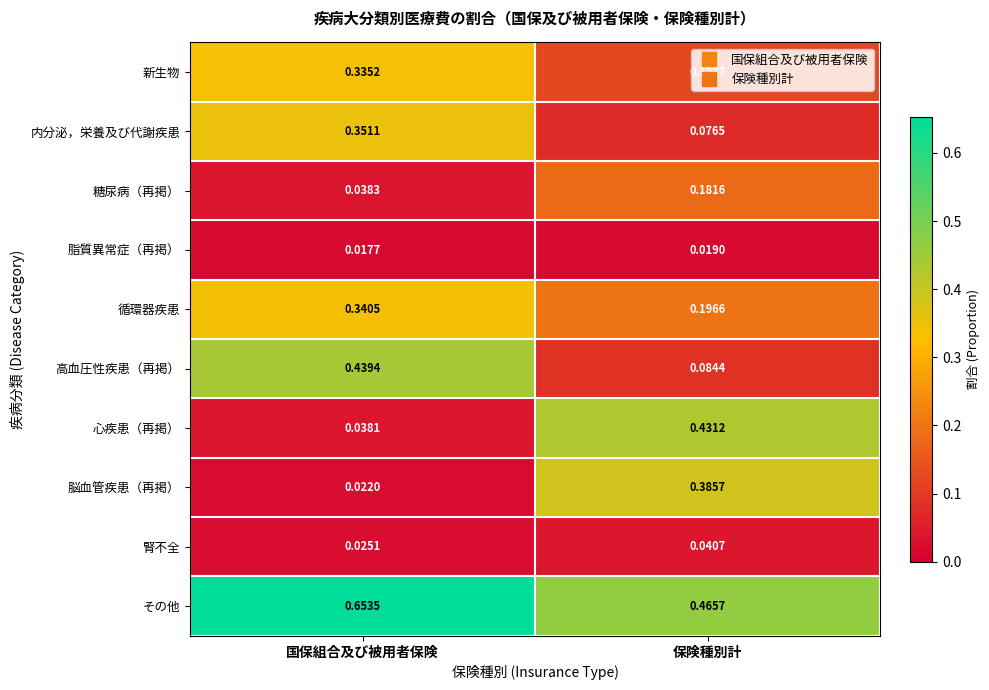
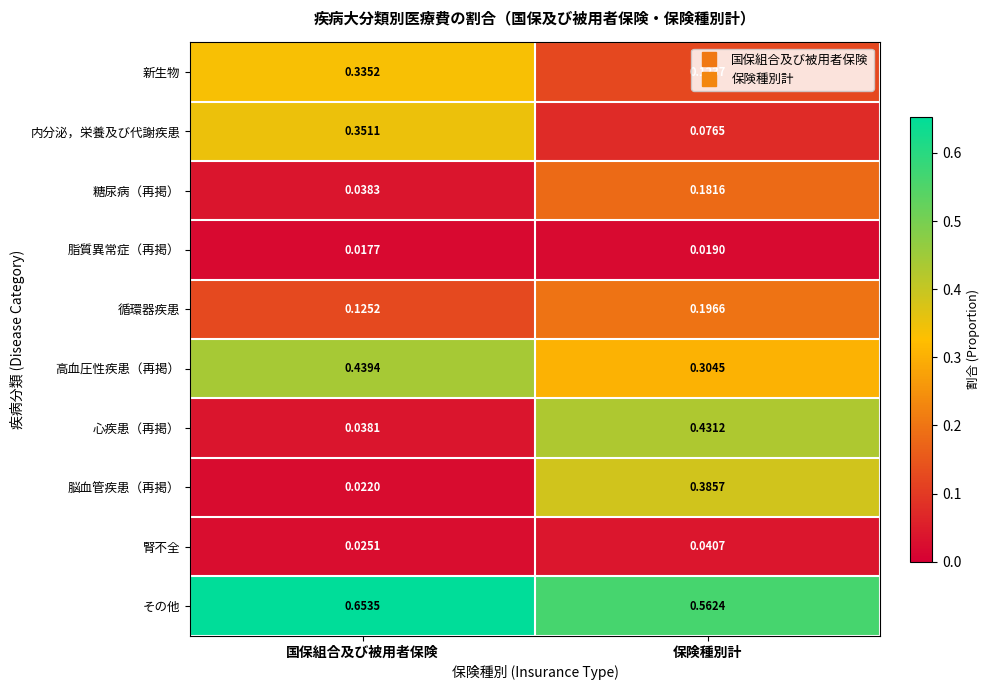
循環器疾患, 国保組合及び被用者保険: 0.3405 -> 0.1252
高血圧性疾患（再掲）, 保険種別計: 0.0844 -> 0.3045
その他, 保険種別計: 0.4657 -> 0.5624
